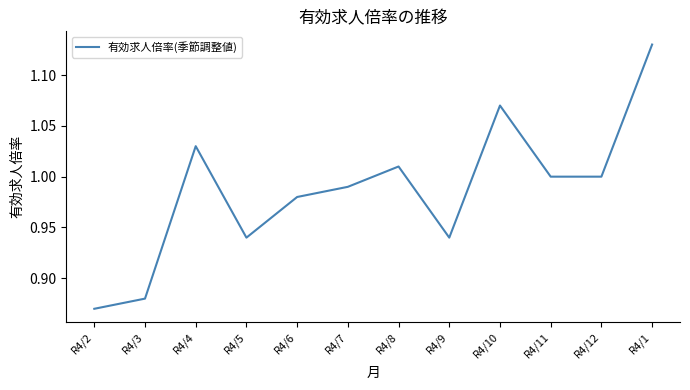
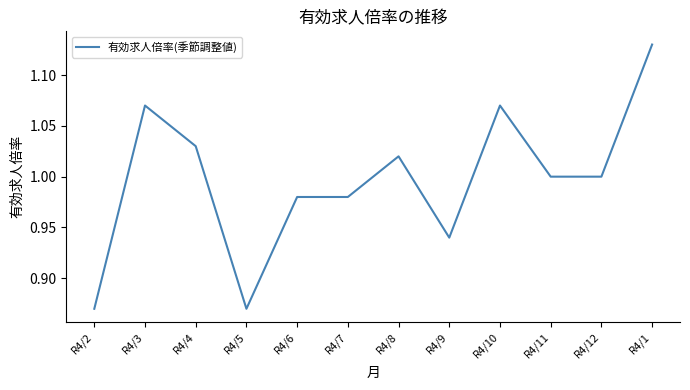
R4/3: 0.88 -> 1.07
R4/5: 0.94 -> 0.87
R4/7: 0.99 -> 0.98
R4/8: 1.01 -> 1.02
